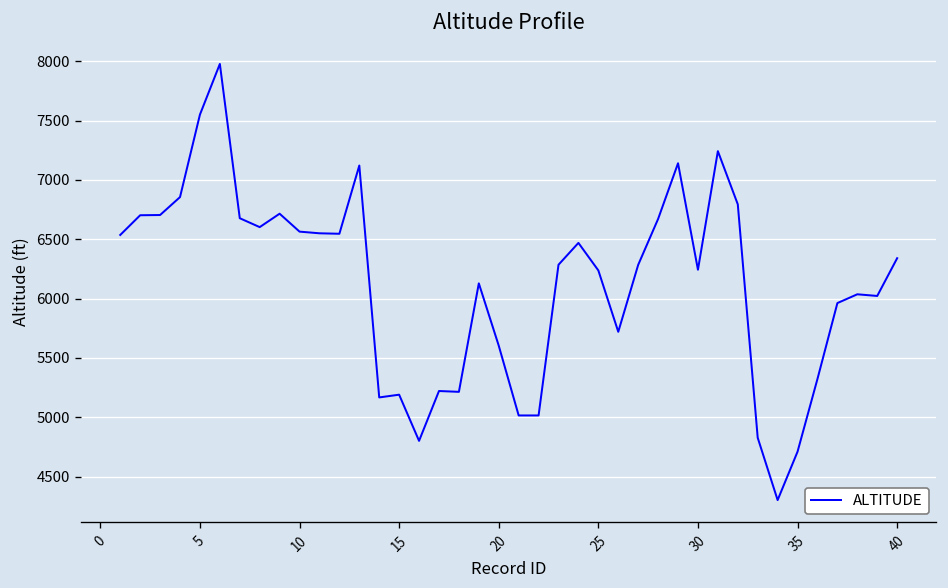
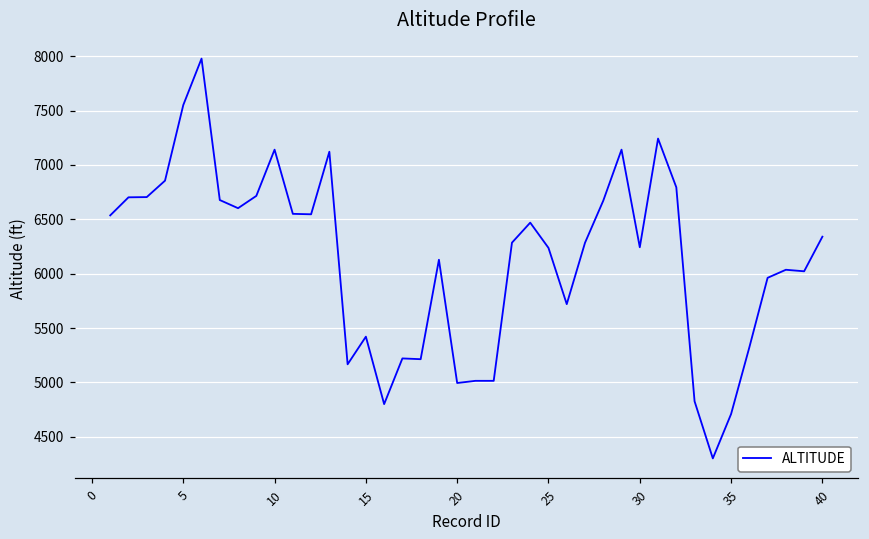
10: 6600 -> 7100
15: 5200 -> 5400
20: 5600 -> 5000
